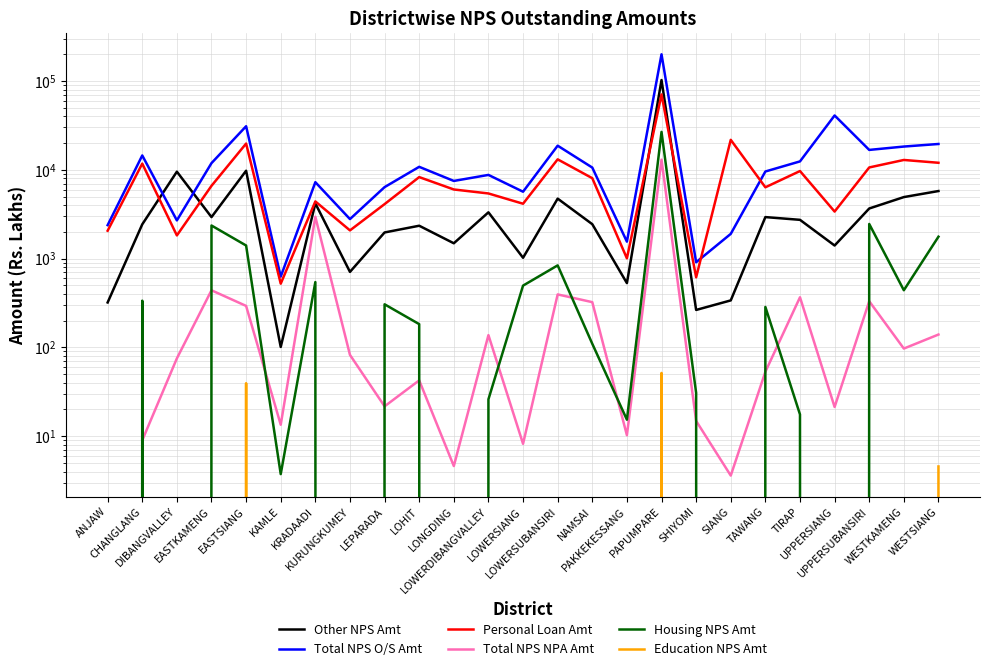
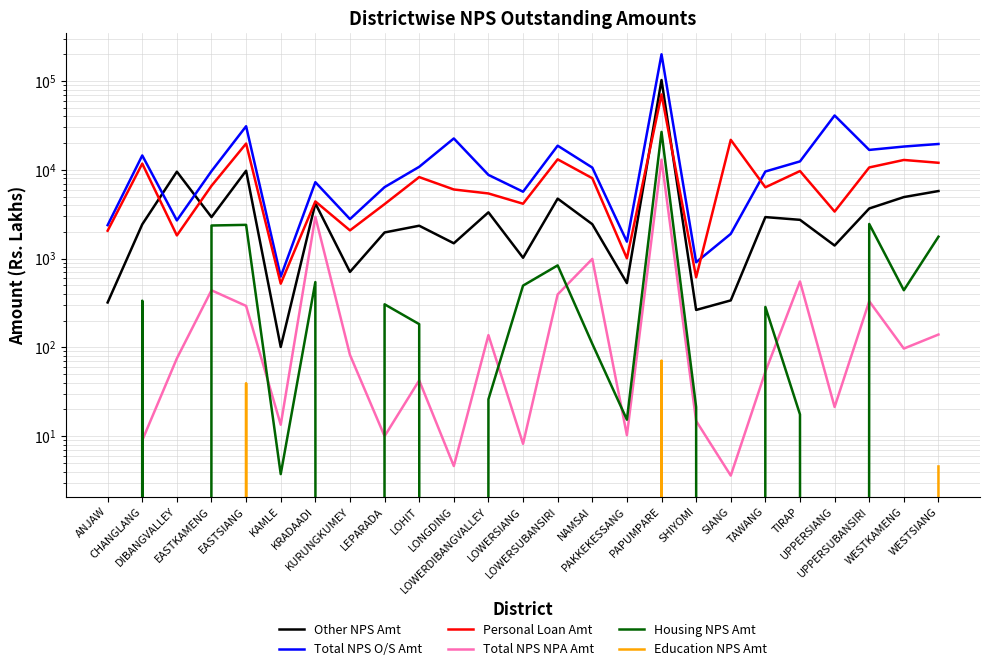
Total NPS O/S Amt, EASTKAMENG: 12000 -> 10000
Housing NPS Amt, EASTSIANG: 1400 -> 2400
Total NPS NPA Amt, LEPARADA: 22 -> 10
Total NPS O/S Amt, LONGDING: 7000 -> 23000
Total NPS NPA Amt, NAMSAI: 320 -> 1000
Education NPS Amt, PAPUMPARE: 50 -> 70
Housing NPS Amt, SHIYOMI: 31 -> 21
Total NPS NPA Amt, TIRAP: 370 -> 600
